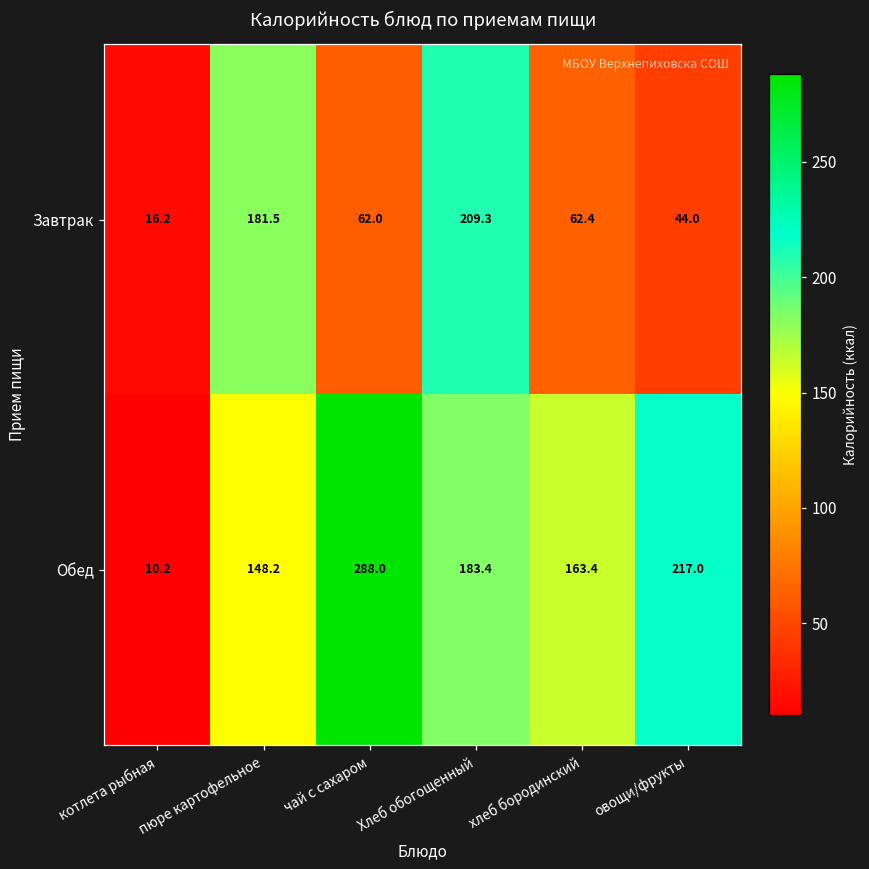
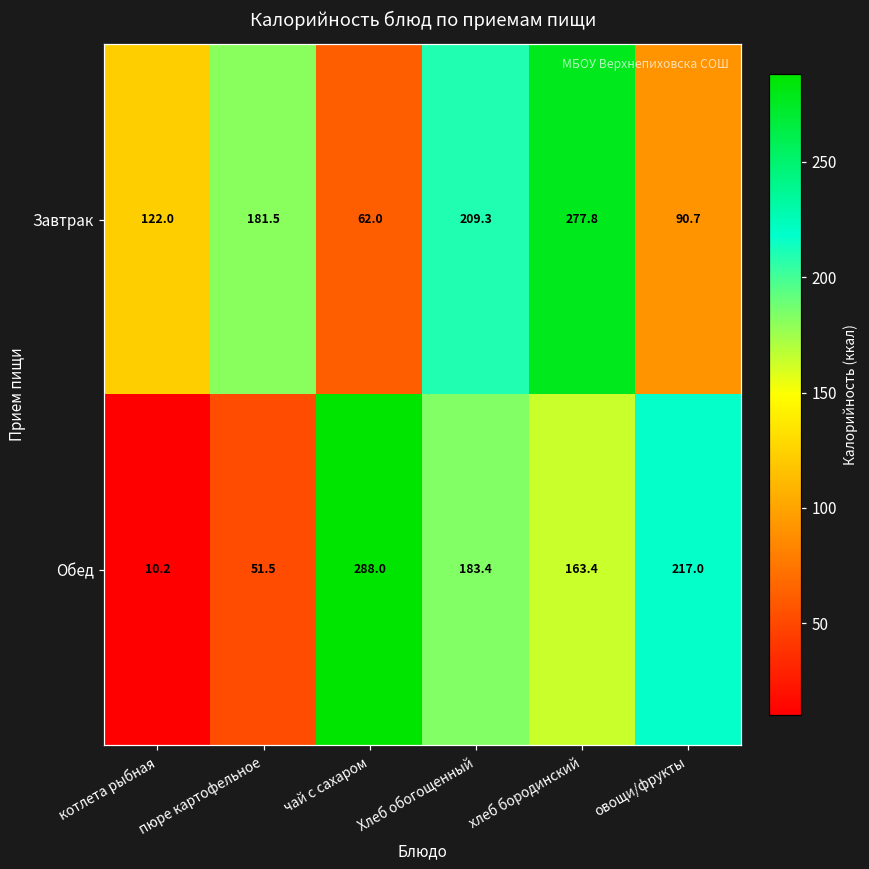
Завтрак, котлета рыбная: 16.2 -> 122.0
Завтрак, хлеб бородинский: 62.4 -> 277.8
Завтрак, овощи/фрукты: 44.0 -> 90.7
Обед, пюре картофельное: 148.2 -> 51.5
